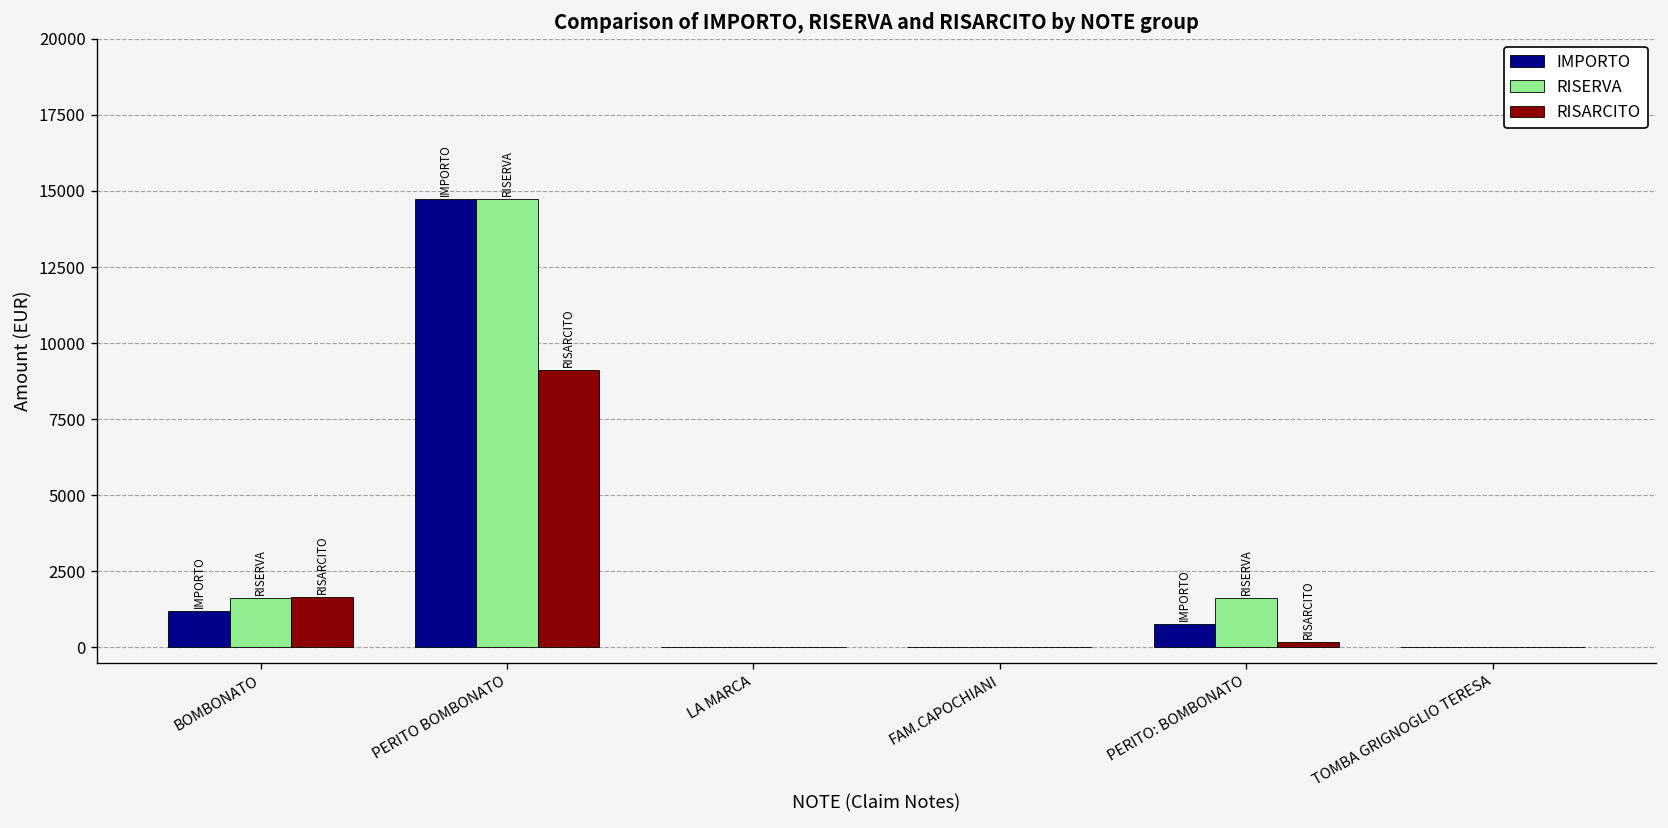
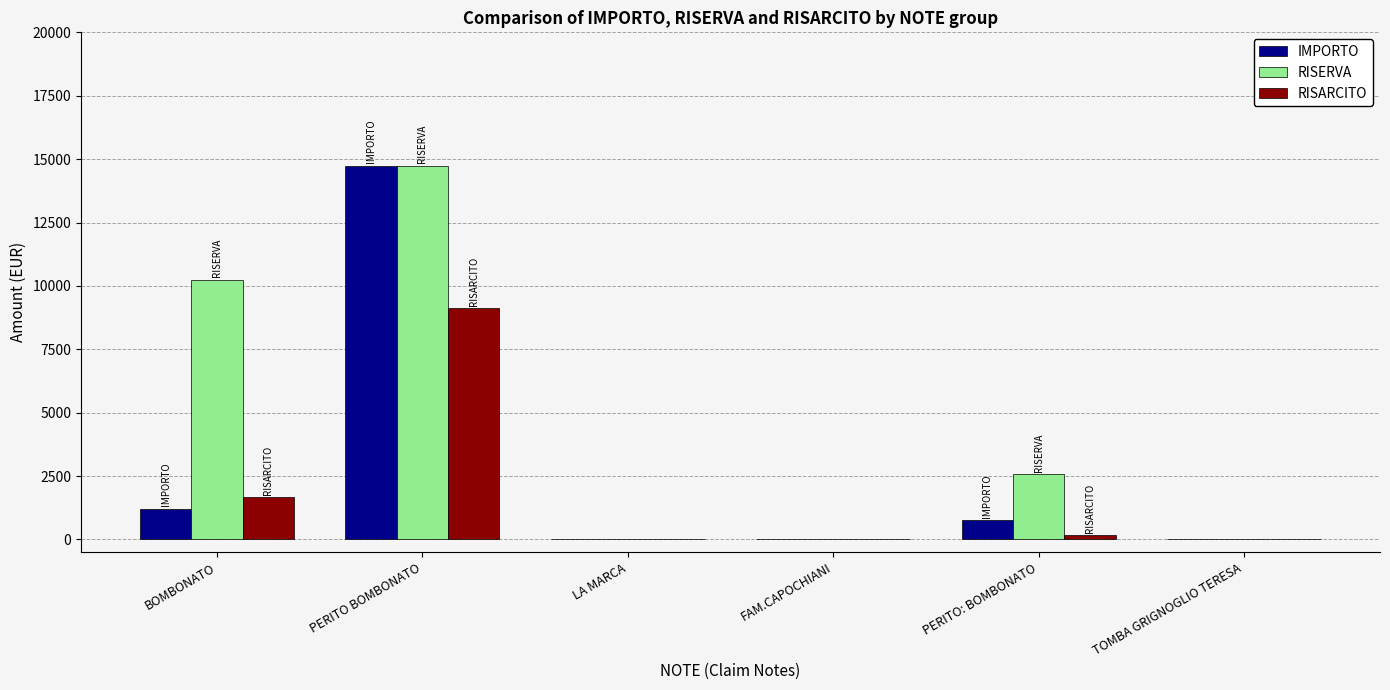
RISERVA, BOMBONATO: 1600 -> 10200
RISERVA, PERITO: BOMBONATO: 1600 -> 2600
